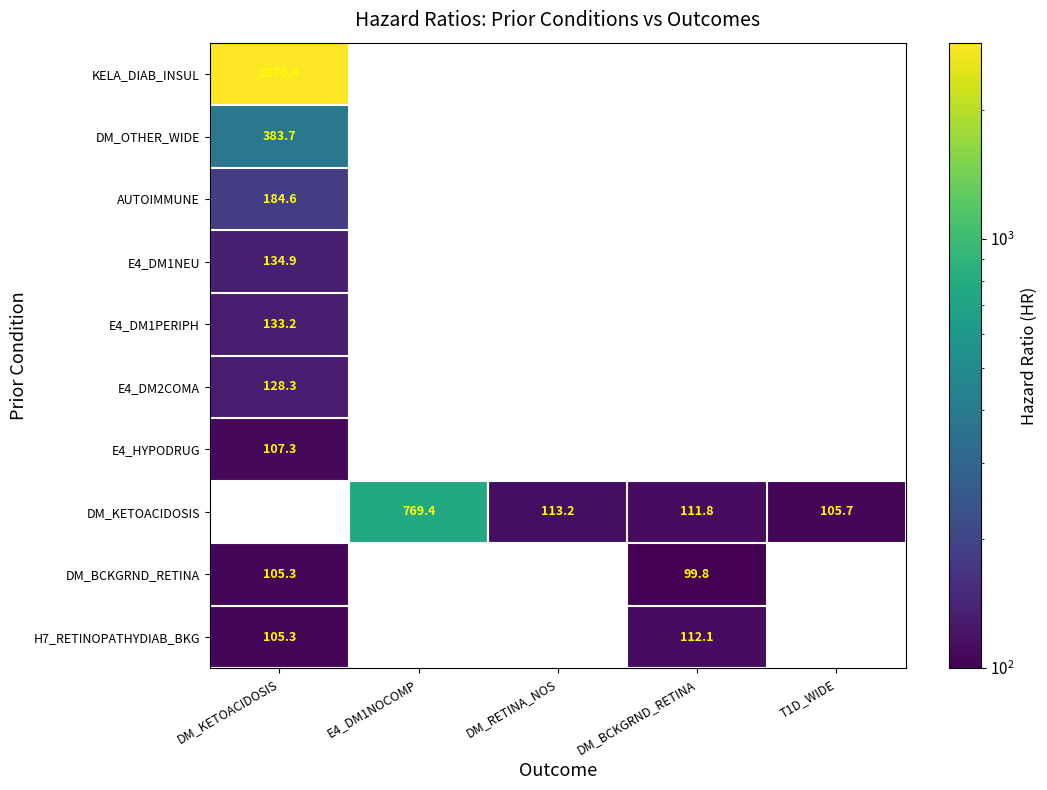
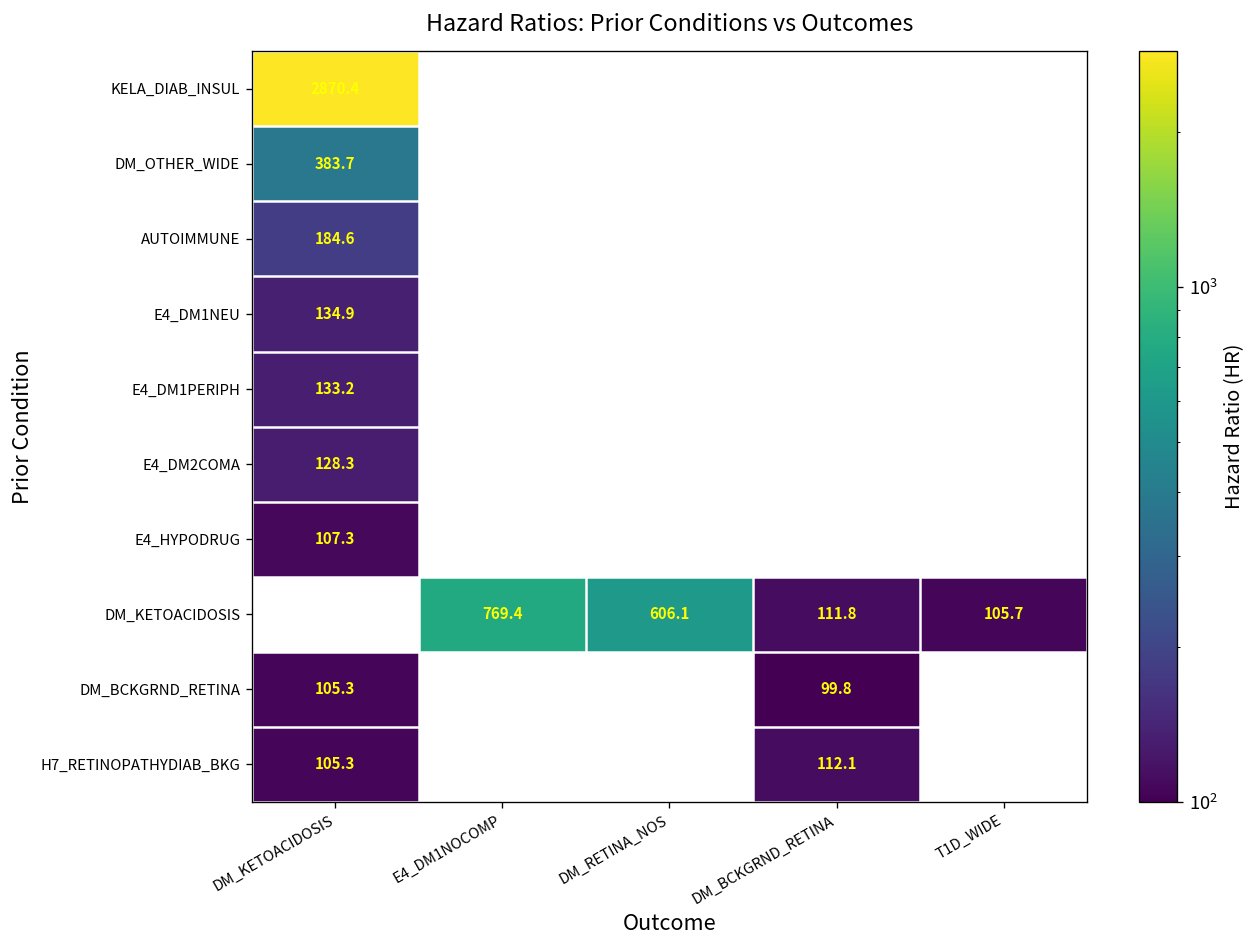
DM_KETOACIDOSIS, DM_RETINA_NOS: 113.2 -> 606.1
